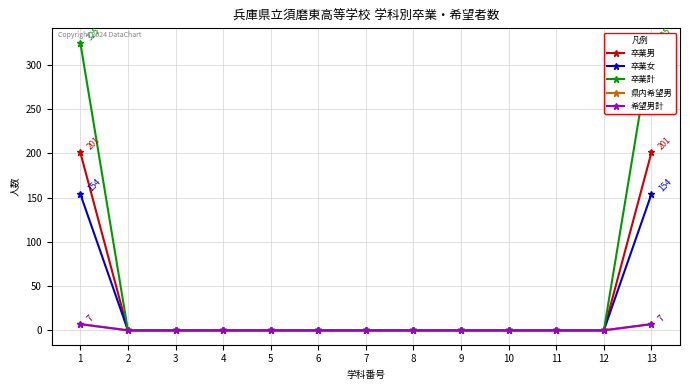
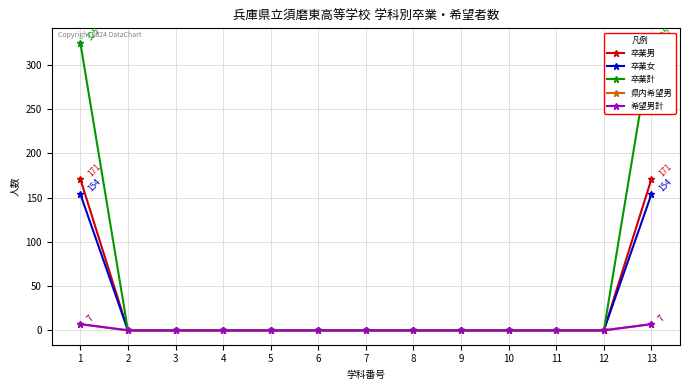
卒業男, 1: 201 -> 171
卒業男, 13: 201 -> 171
